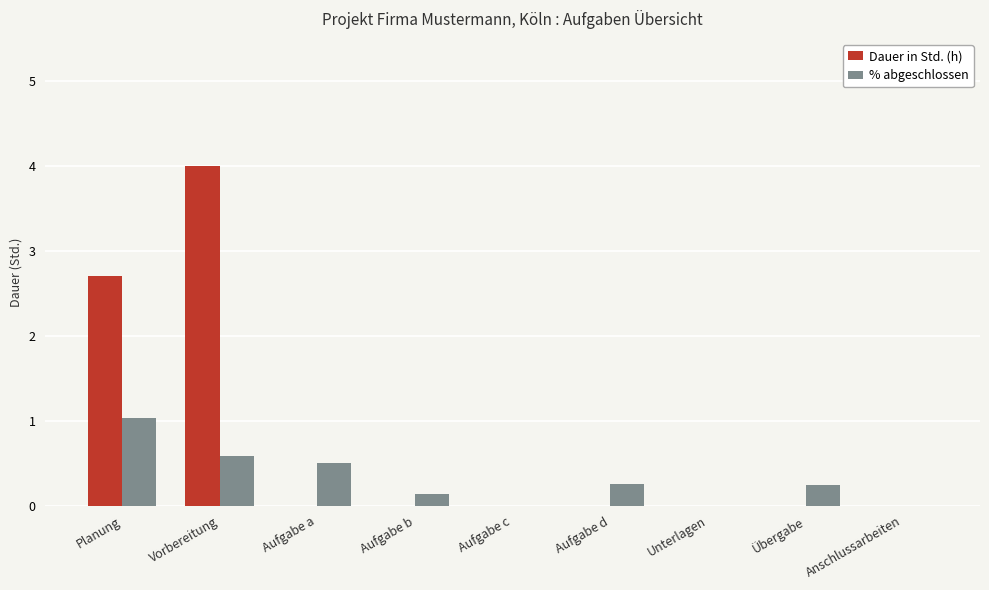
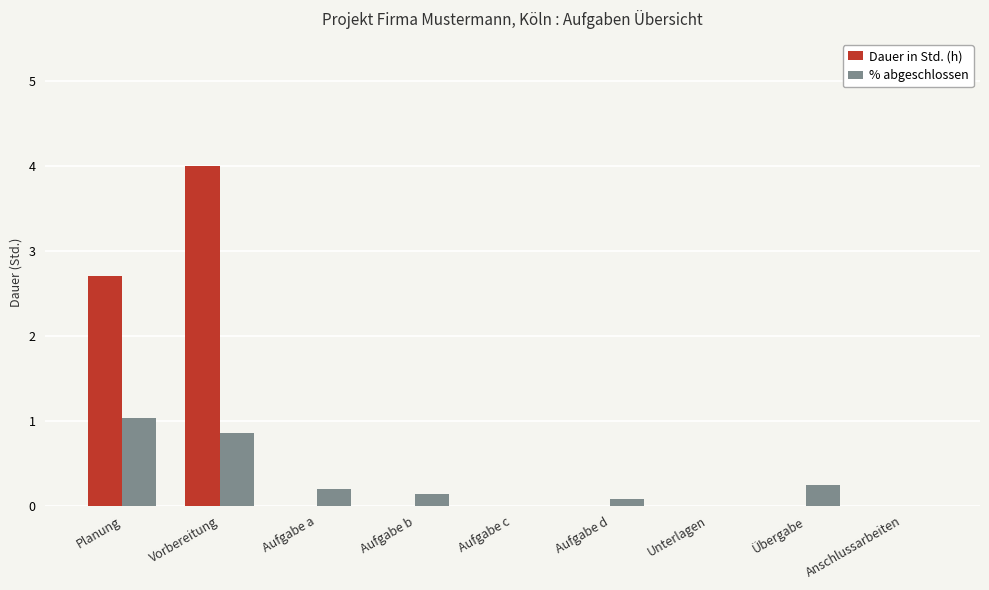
% abgeschlossen, Vorbereitung: 0.6 -> 0.9
% abgeschlossen, Aufgabe a: 0.5 -> 0.2
% abgeschlossen, Aufgabe d: 0.3 -> 0.1
